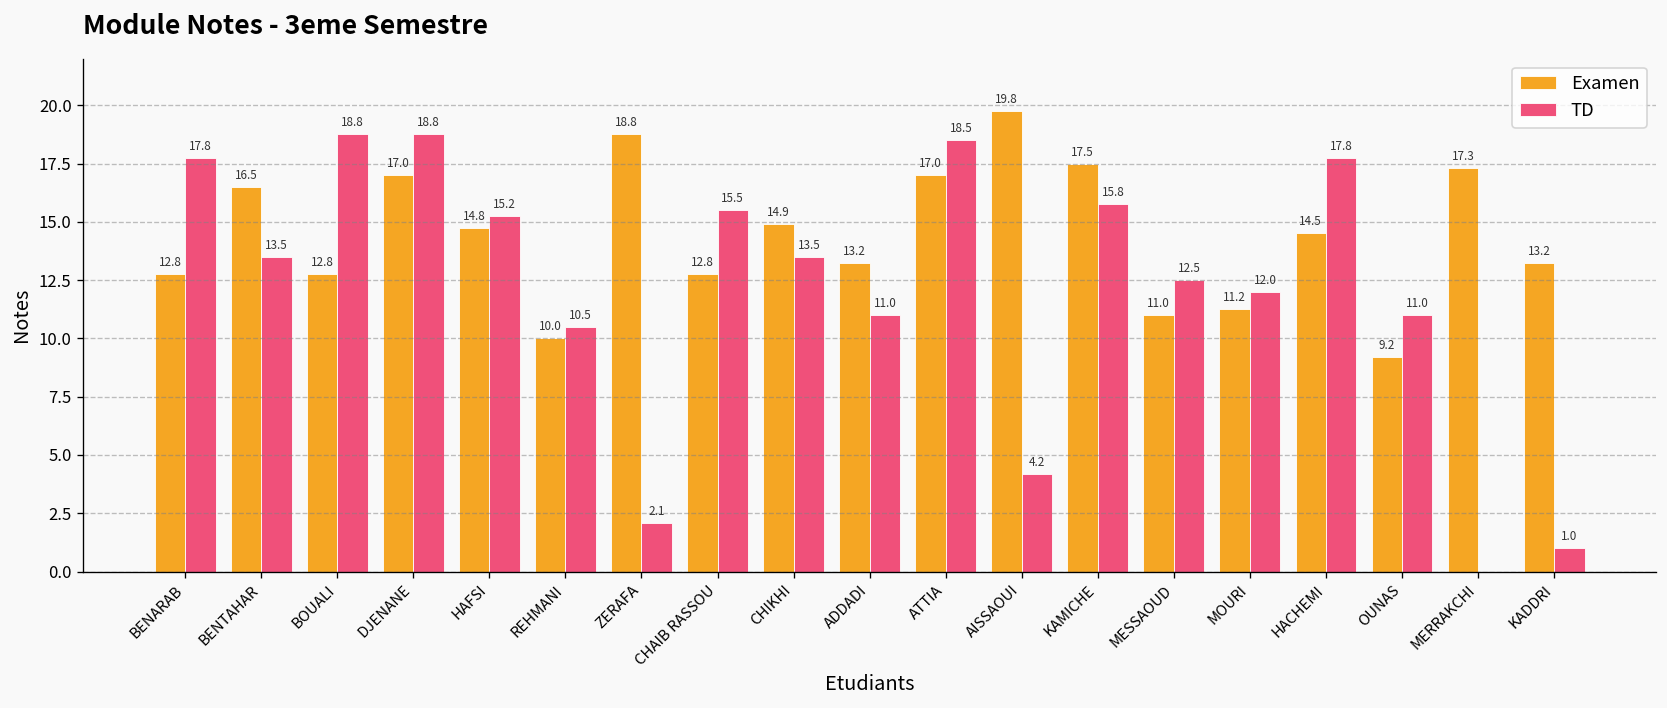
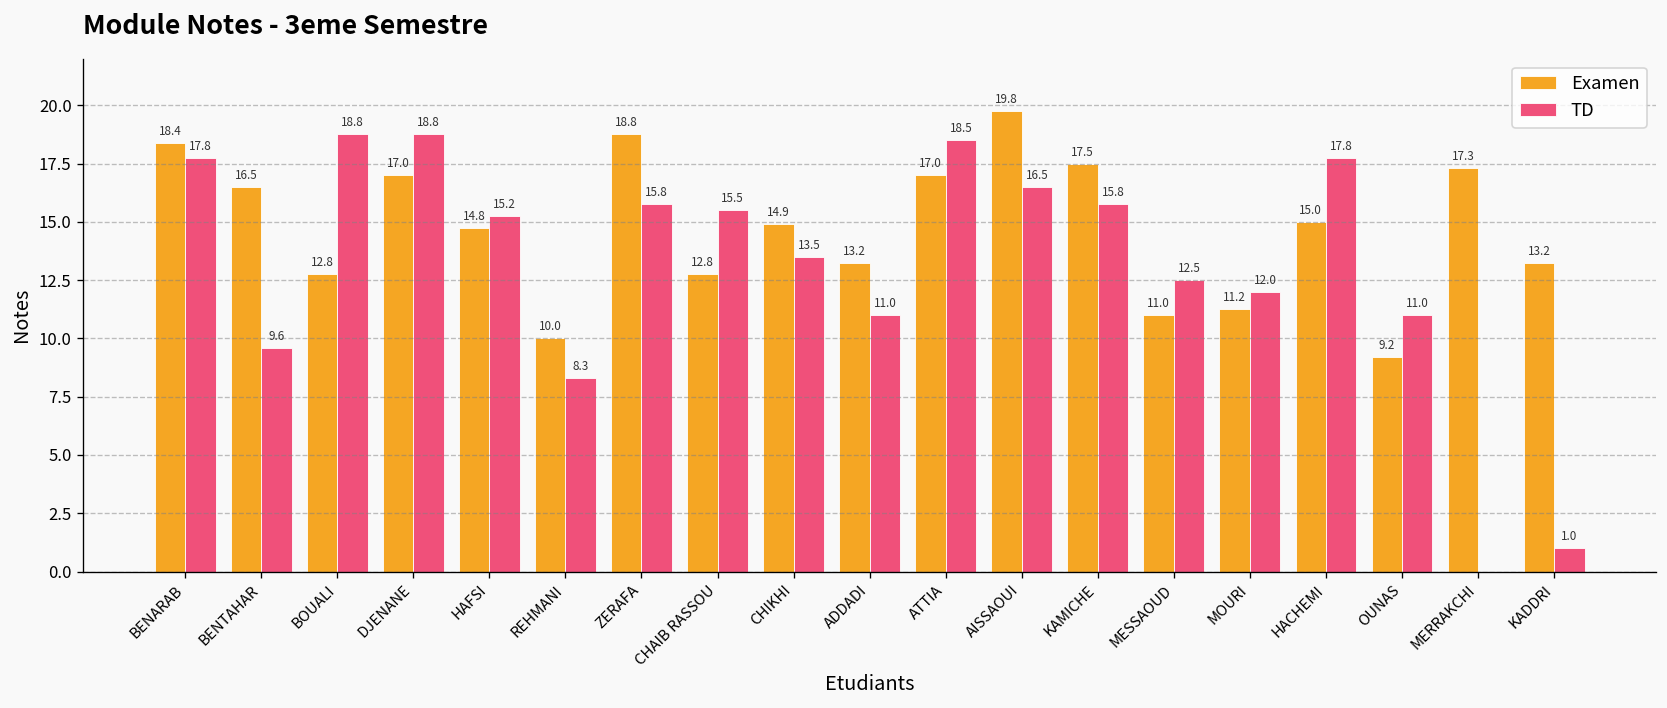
Examen, BENARAB: 12.8 -> 18.4
TD, BENTAHAR: 13.5 -> 9.6
TD, REHMANI: 10.5 -> 8.3
TD, ZERAFA: 2.1 -> 15.8
TD, AISSAOUI: 4.2 -> 16.5
Examen, HACHEMI: 14.5 -> 15.0
